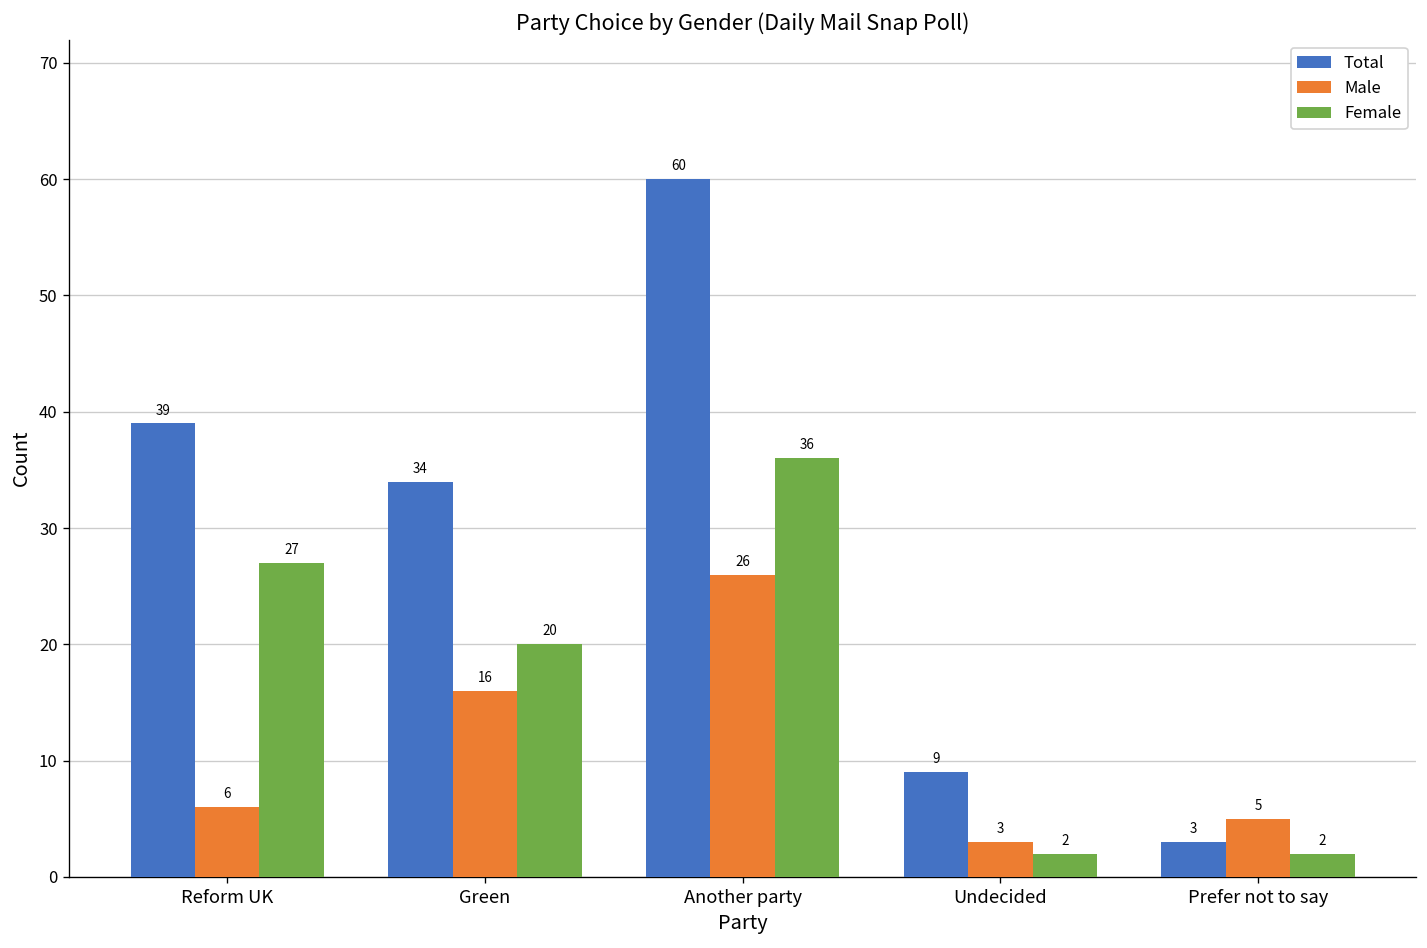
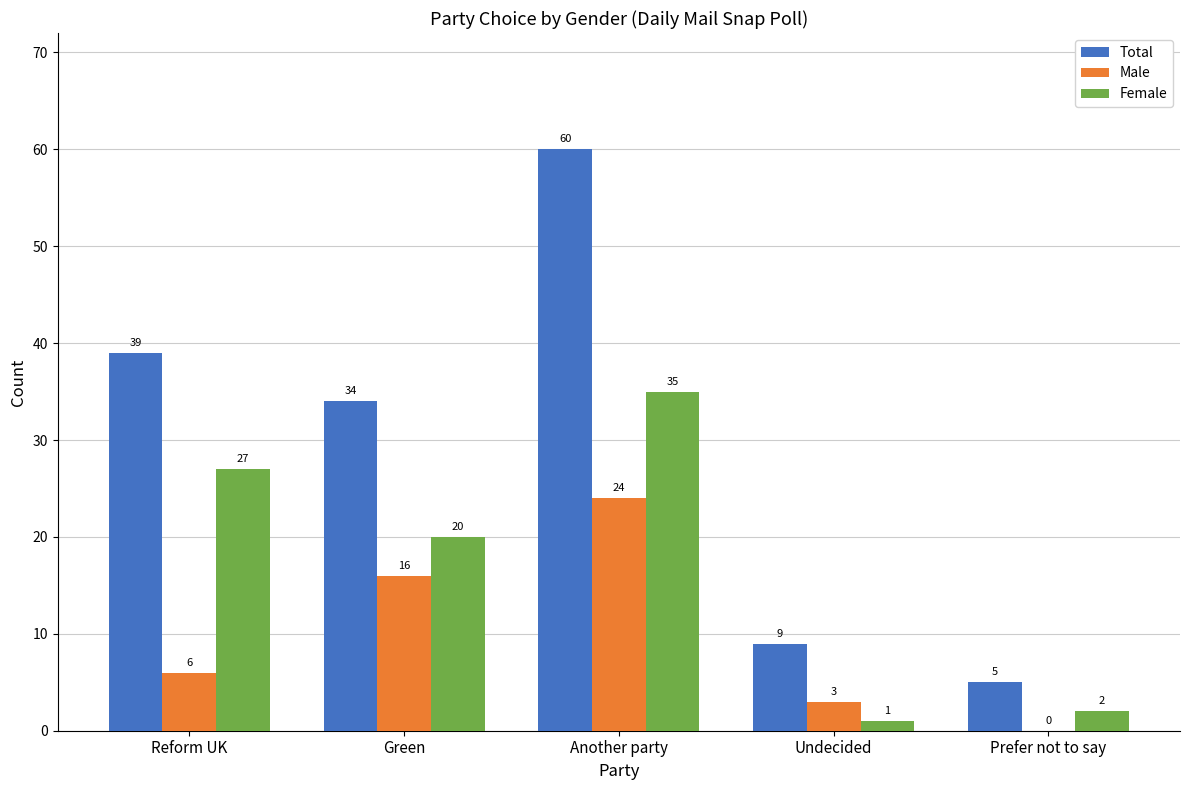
Male, Another party: 26 -> 24
Female, Another party: 36 -> 35
Female, Undecided: 2 -> 1
Total, Prefer not to say: 3 -> 5
Male, Prefer not to say: 5 -> 0
